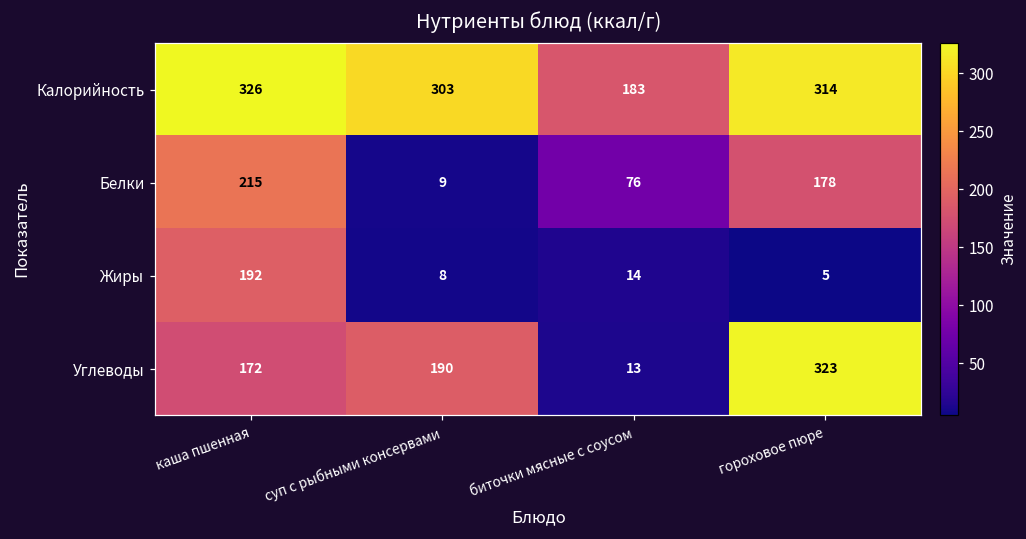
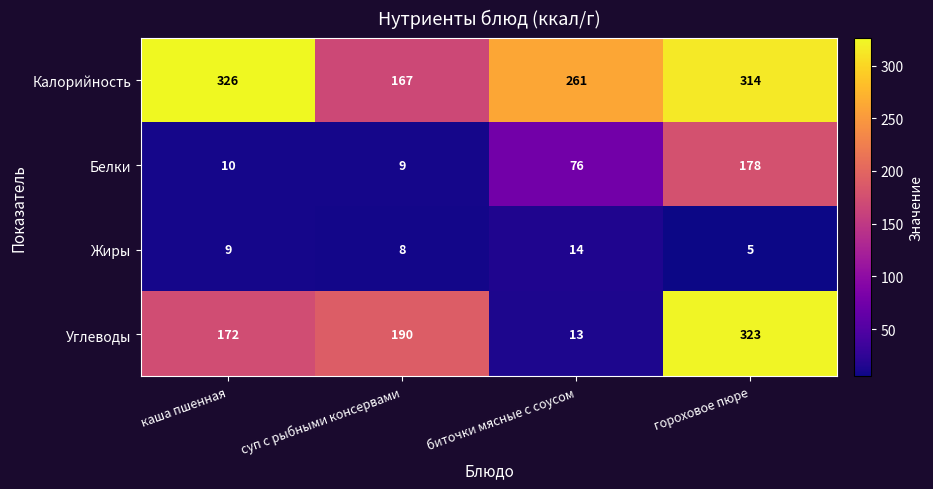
Калорийность, суп с рыбными консервами: 303 -> 167
Калорийность, биточки мясные с соусом: 183 -> 261
Белки, каша пшенная: 215 -> 10
Жиры, каша пшенная: 192 -> 9
